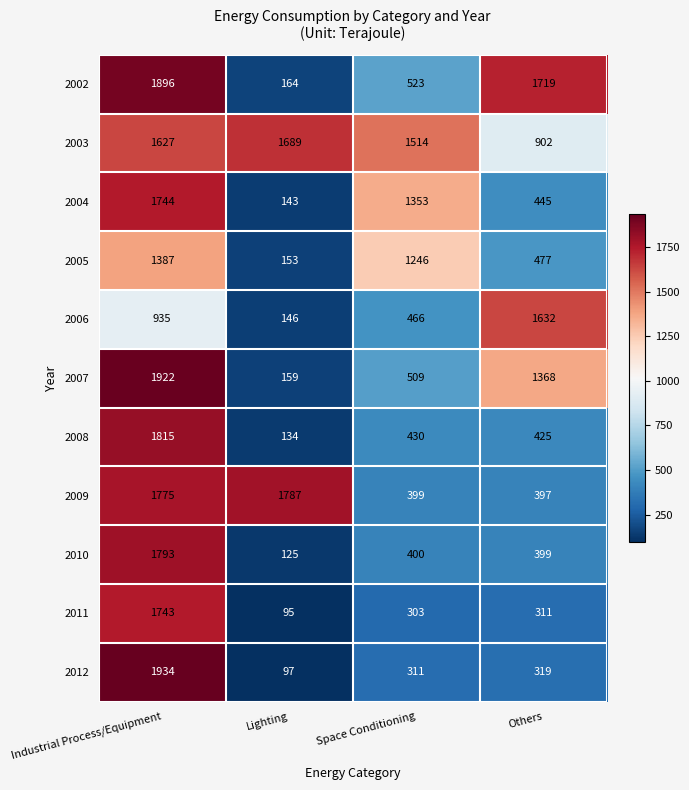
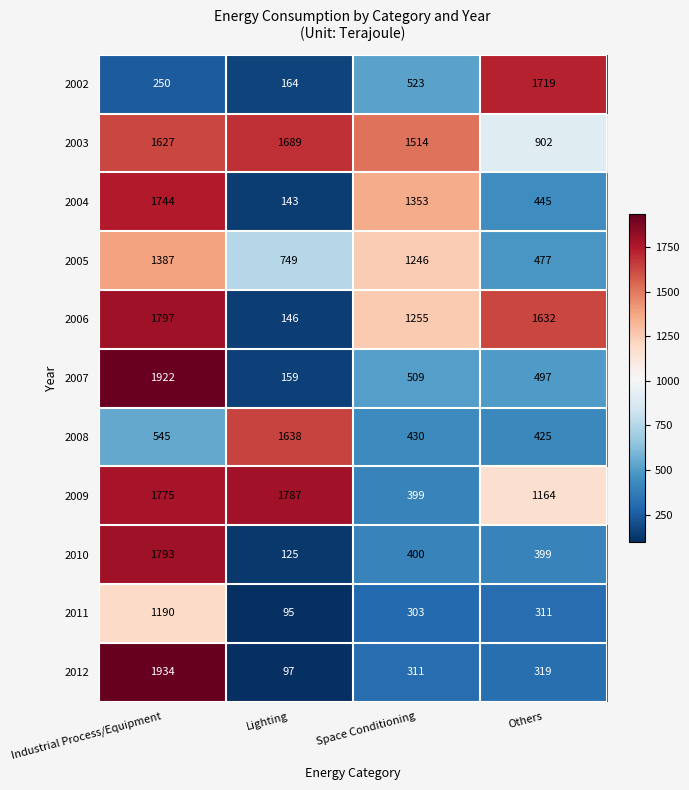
2002, Industrial Process/Equipment: 1896 -> 250
2005, Lighting: 153 -> 749
2006, Industrial Process/Equipment: 935 -> 1797
2006, Space Conditioning: 466 -> 1255
2007, Others: 1368 -> 497
2008, Industrial Process/Equipment: 1815 -> 545
2008, Lighting: 134 -> 1638
2009, Others: 397 -> 1164
2011, Industrial Process/Equipment: 1743 -> 1190
